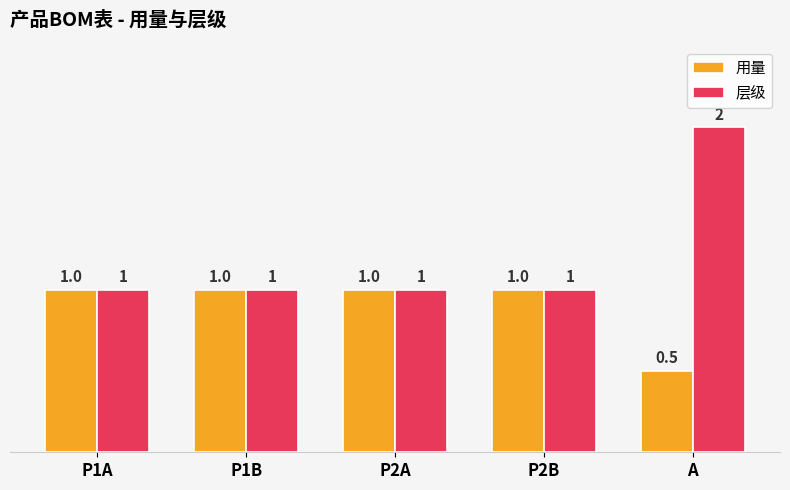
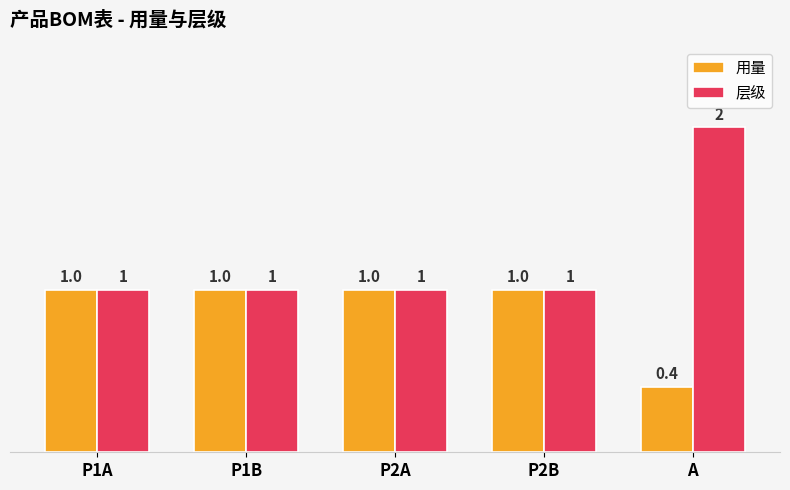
用量, A: 0.5 -> 0.4
